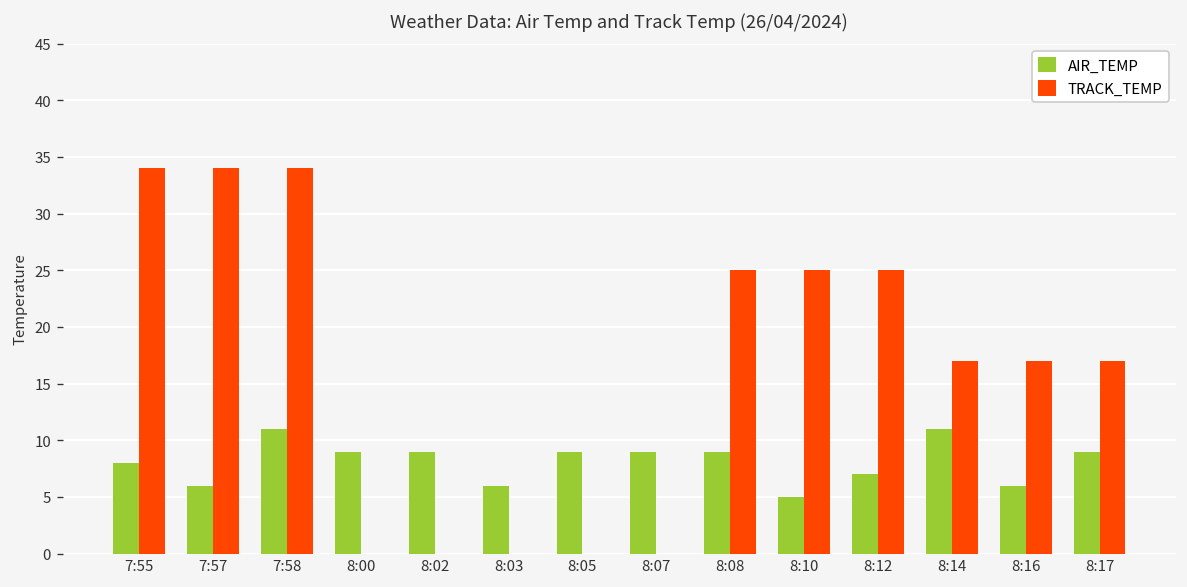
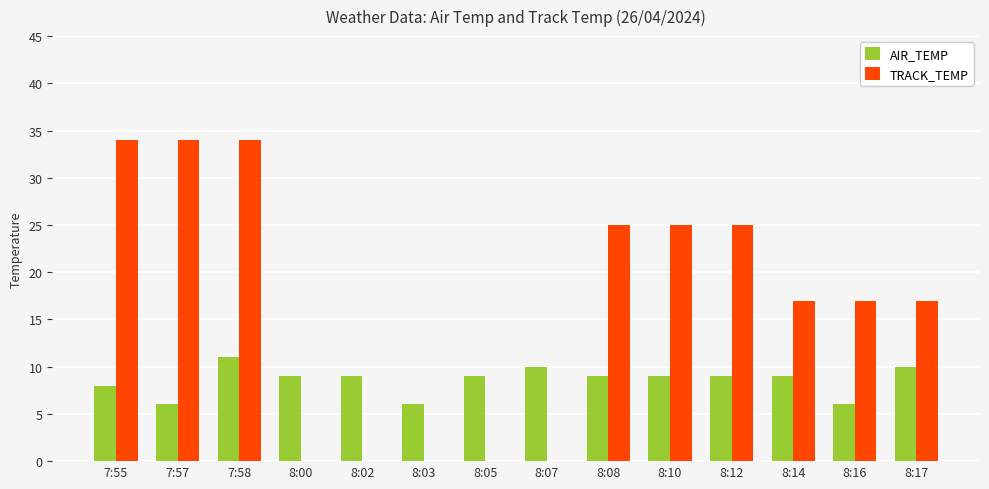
AIR_TEMP, 8:07: 9 -> 10
AIR_TEMP, 8:10: 5 -> 9
AIR_TEMP, 8:12: 7 -> 9
AIR_TEMP, 8:14: 11 -> 9
AIR_TEMP, 8:17: 9 -> 10
